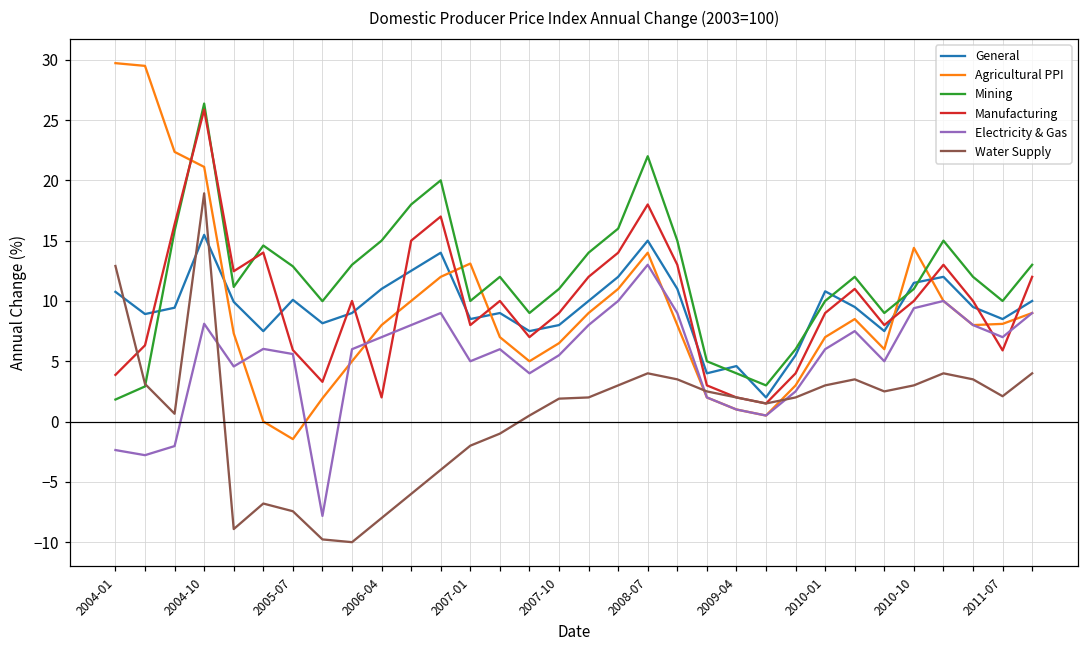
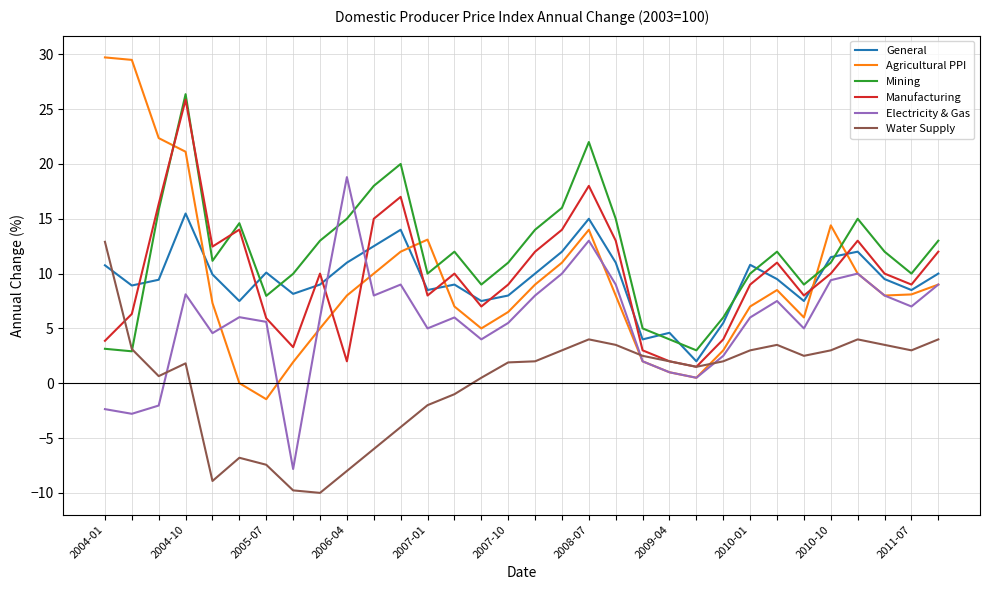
Mining, 2004-01: 1.8 -> 3.1
Water Supply, 2004-10: 18.9 -> 1.8
Mining, 2005-07: 12.9 -> 8.0
Electricity & Gas, 2006-04: 7.0 -> 18.8
Manufacturing, 2011-07: 5.9 -> 9.0
Water Supply, 2011-07: 2.1 -> 3.0
